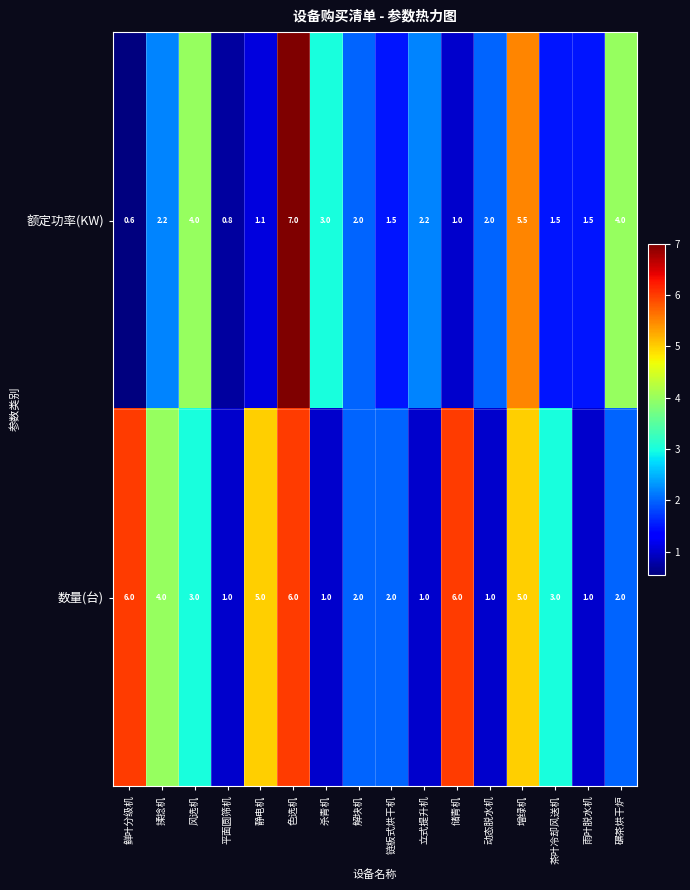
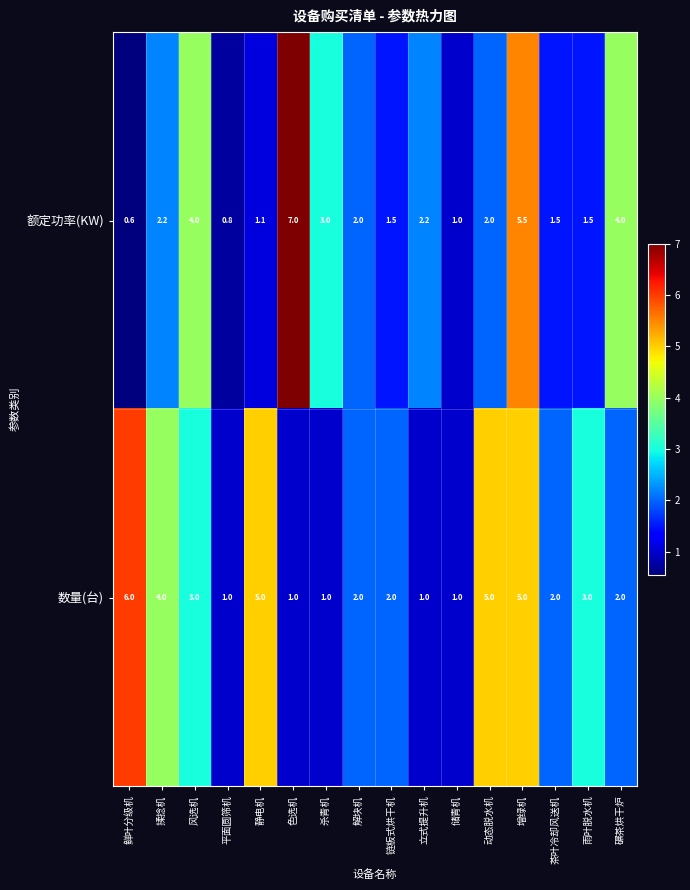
数量(台), 色选机: 6.0 -> 1.0
数量(台), 储青机: 6.0 -> 1.0
数量(台), 动态脱水机: 1.0 -> 5.0
数量(台), 茶叶冷却风送机: 3.0 -> 2.0
数量(台), 雨叶脱水机: 1.0 -> 3.0
